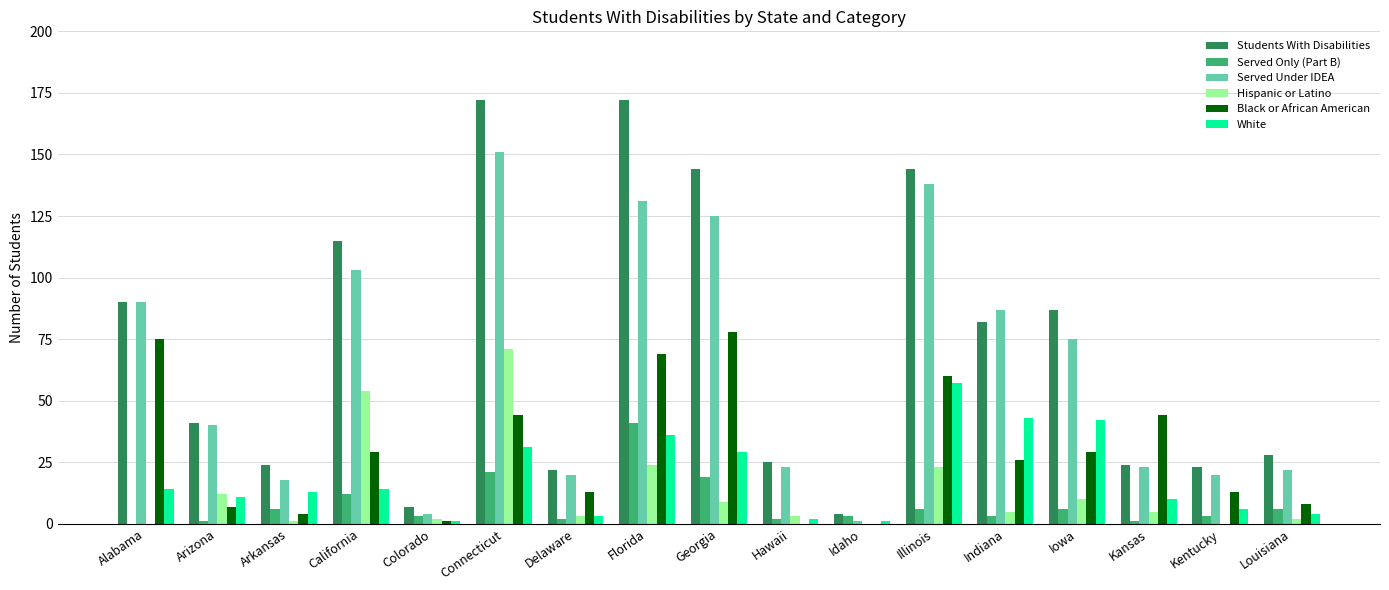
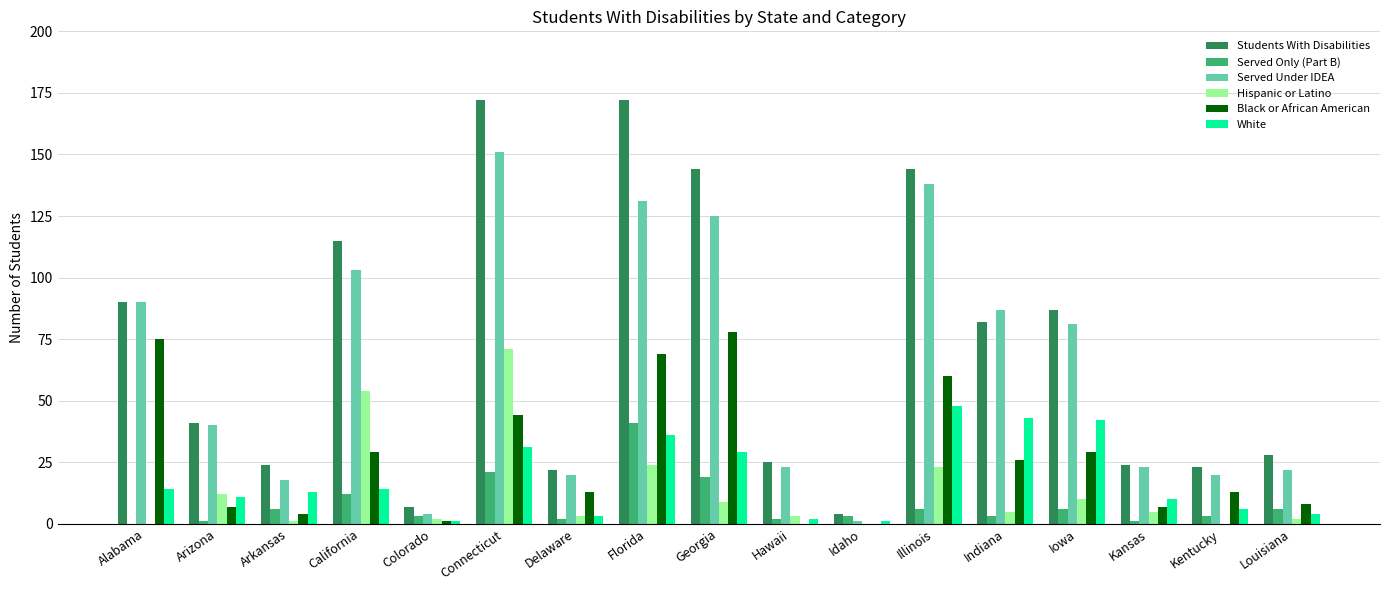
White, Illinois: 57 -> 48
Served Under IDEA, Iowa: 75 -> 81
Black or African American, Kansas: 44 -> 7
